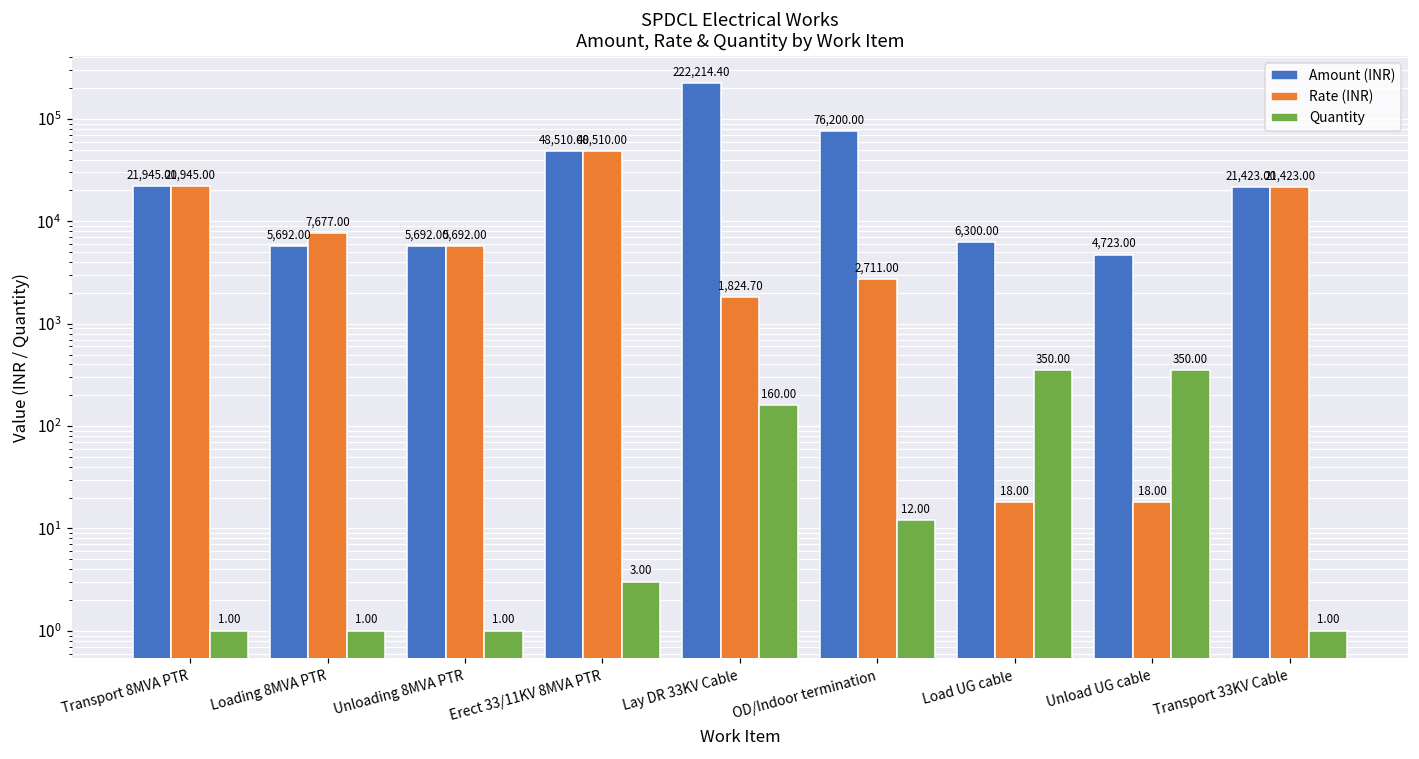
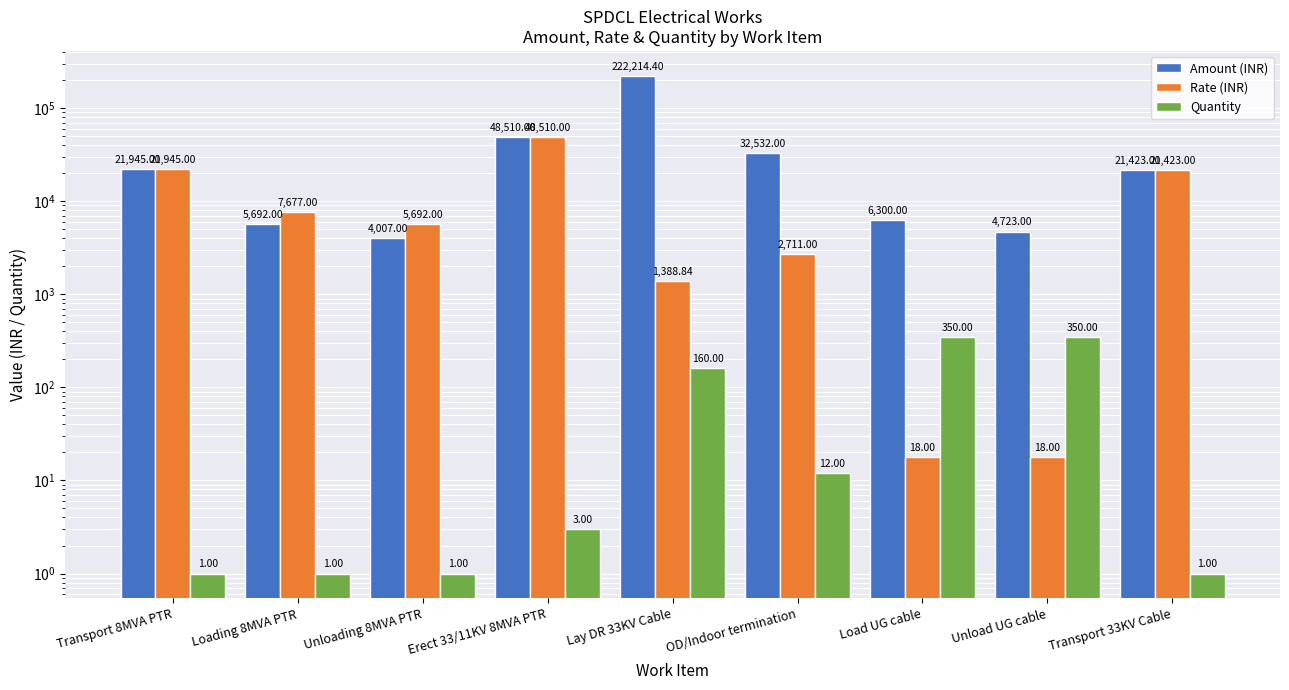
Amount (INR), Unloading 8MVA PTR: 5,692.00 -> 4,007.00
Rate (INR), Lay DR 33KV Cable: 1,824.70 -> 1,388.84
Amount (INR), OD/Indoor termination: 76,200.00 -> 32,532.00
